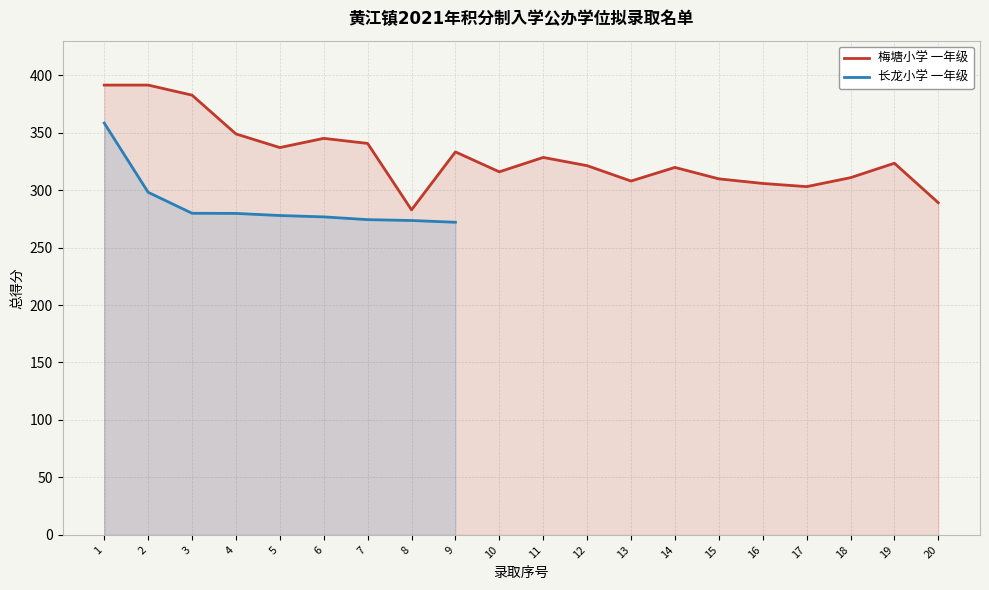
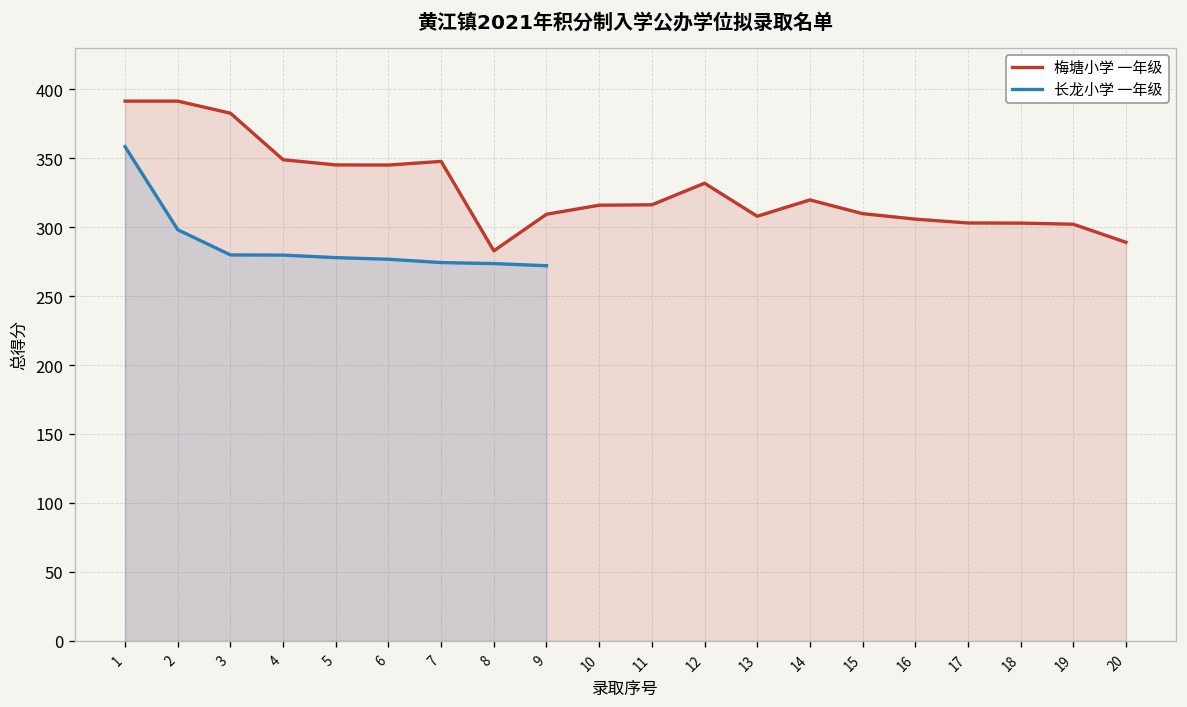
梅塘小学 一年级, 5: 337 -> 345
梅塘小学 一年级, 7: 341 -> 348
梅塘小学 一年级, 9: 333 -> 309
梅塘小学 一年级, 11: 328 -> 316
梅塘小学 一年级, 12: 321 -> 332
梅塘小学 一年级, 18: 311 -> 303
梅塘小学 一年级, 19: 323 -> 302
